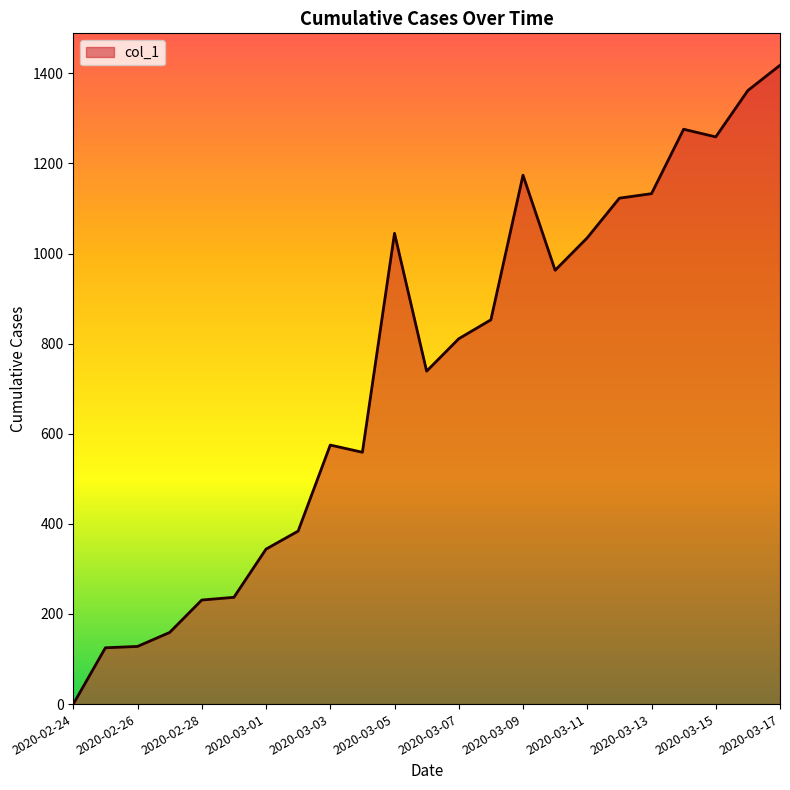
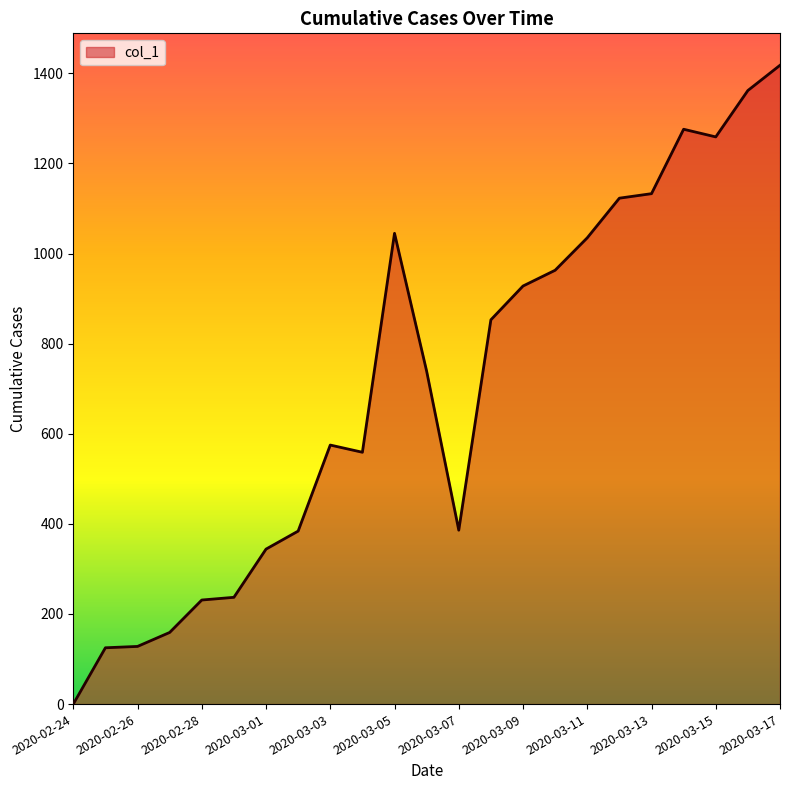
2020-03-07: 810 -> 390
2020-03-09: 1170 -> 930
